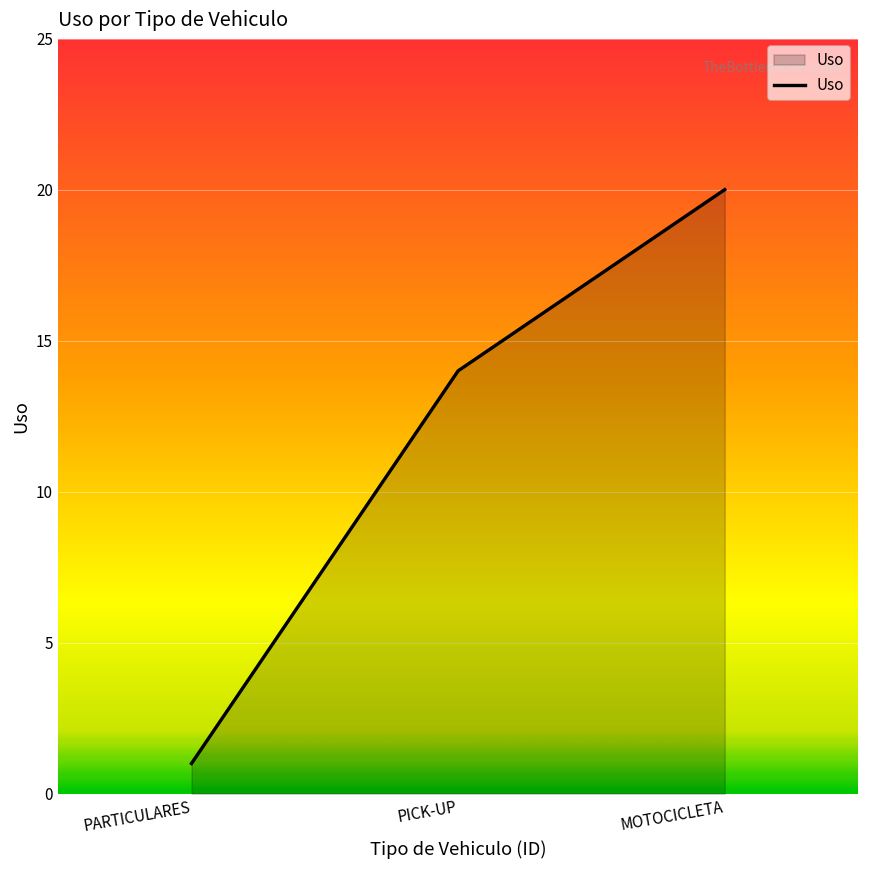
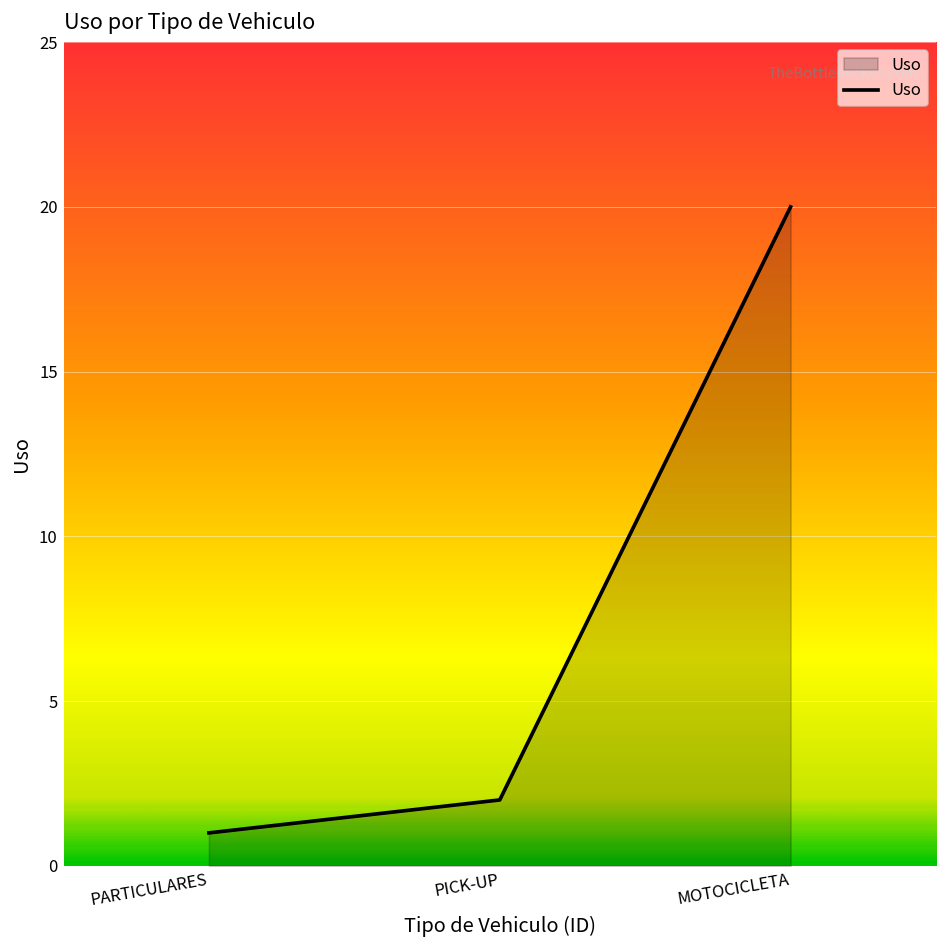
PICK-UP: 14 -> 2
